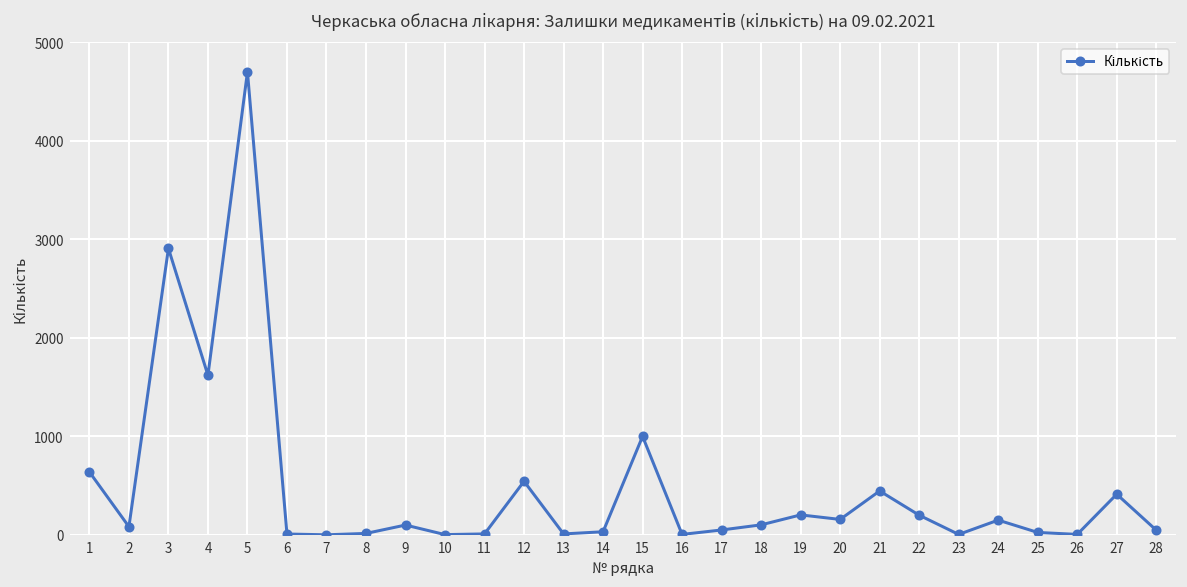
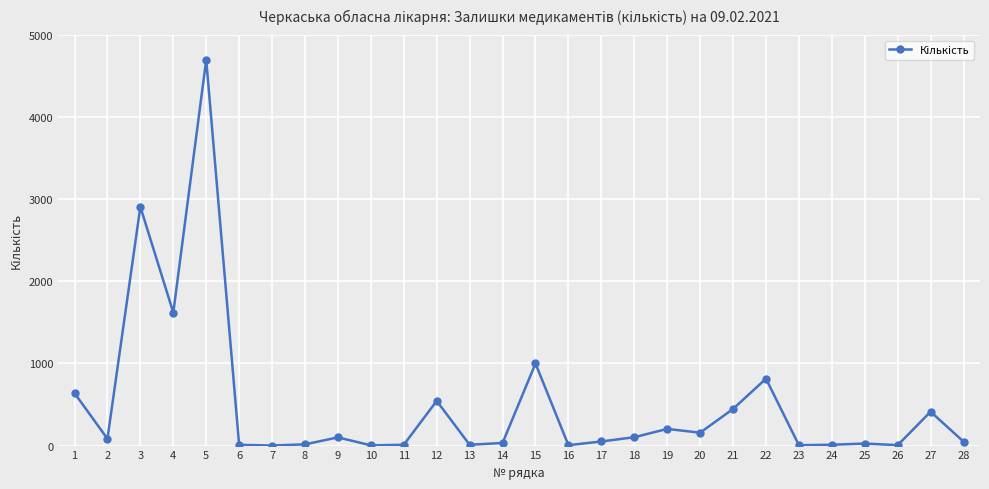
22: 200 -> 800
24: 200 -> 0
